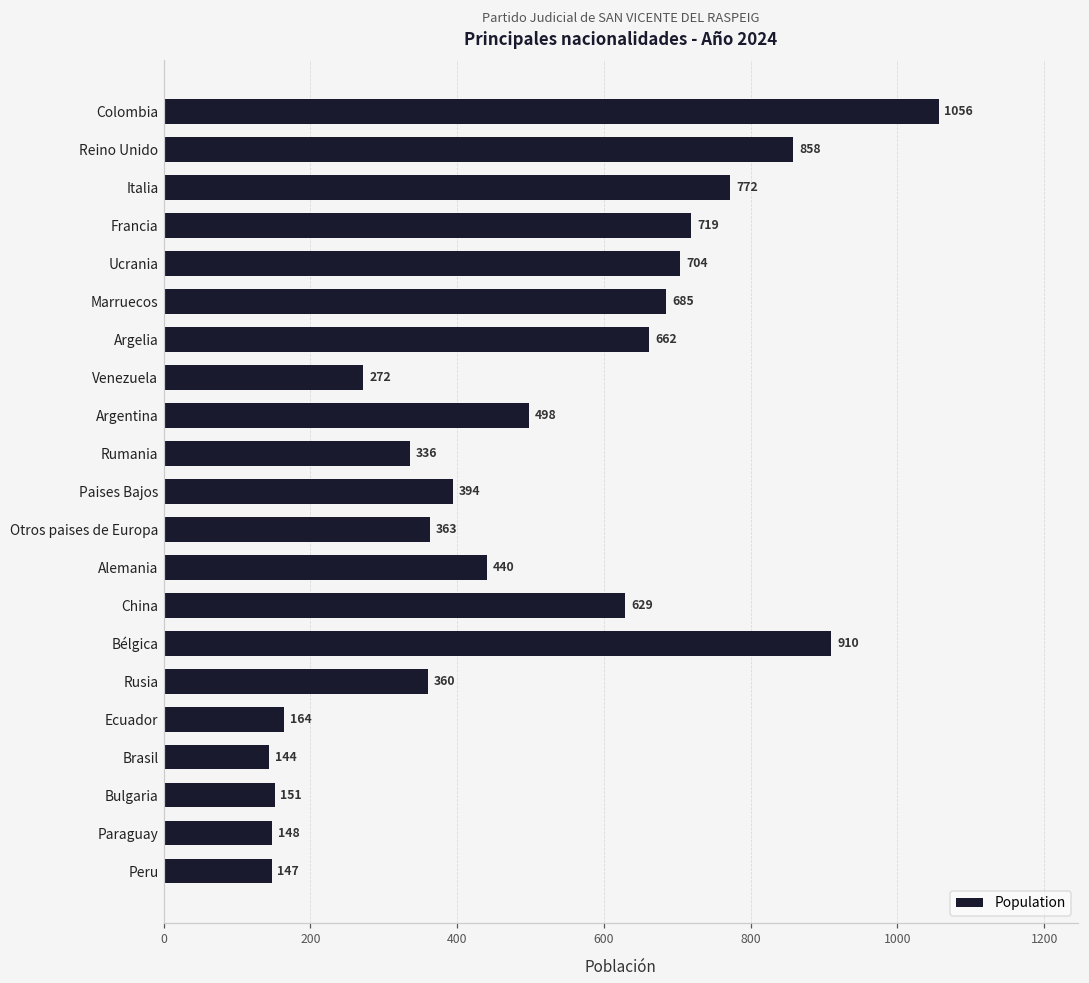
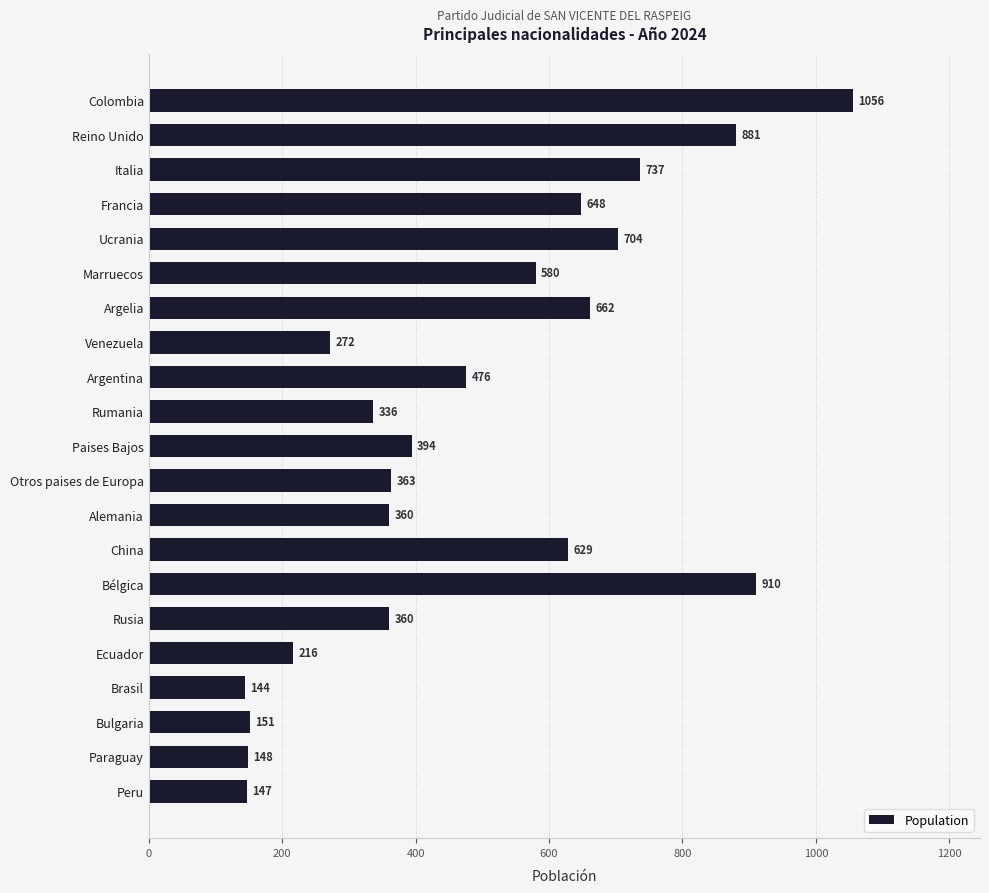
Reino Unido: 858 -> 881
Italia: 772 -> 737
Francia: 719 -> 648
Marruecos: 685 -> 580
Argentina: 498 -> 476
Alemania: 440 -> 360
Ecuador: 164 -> 216
